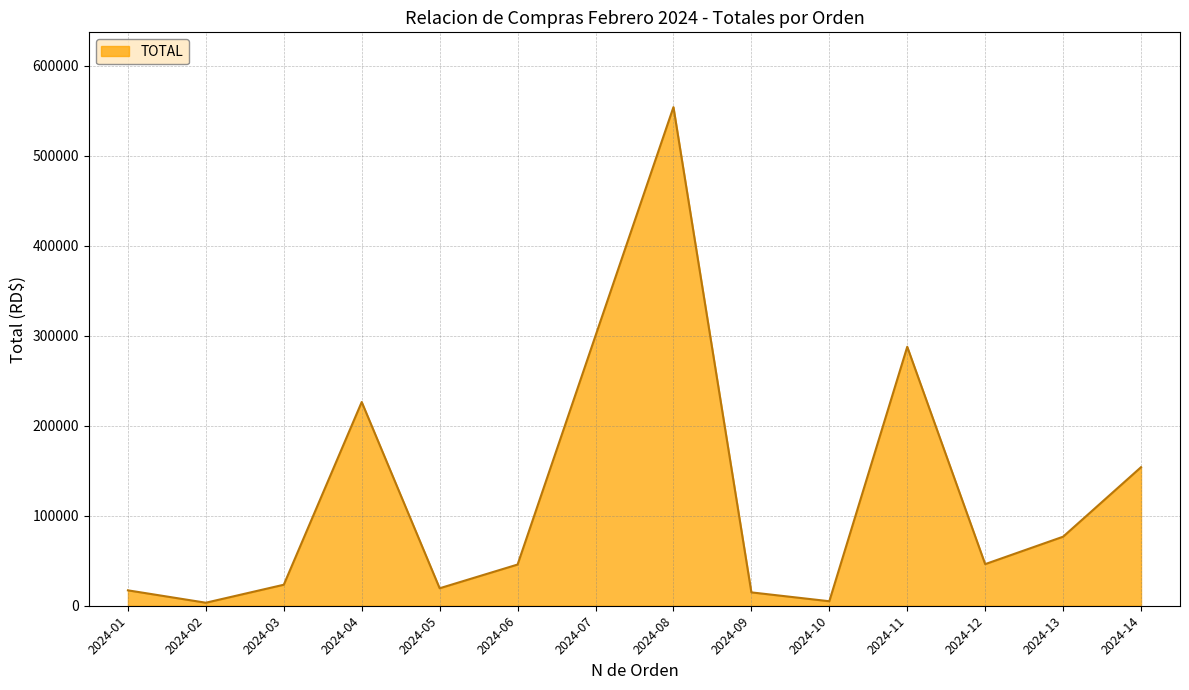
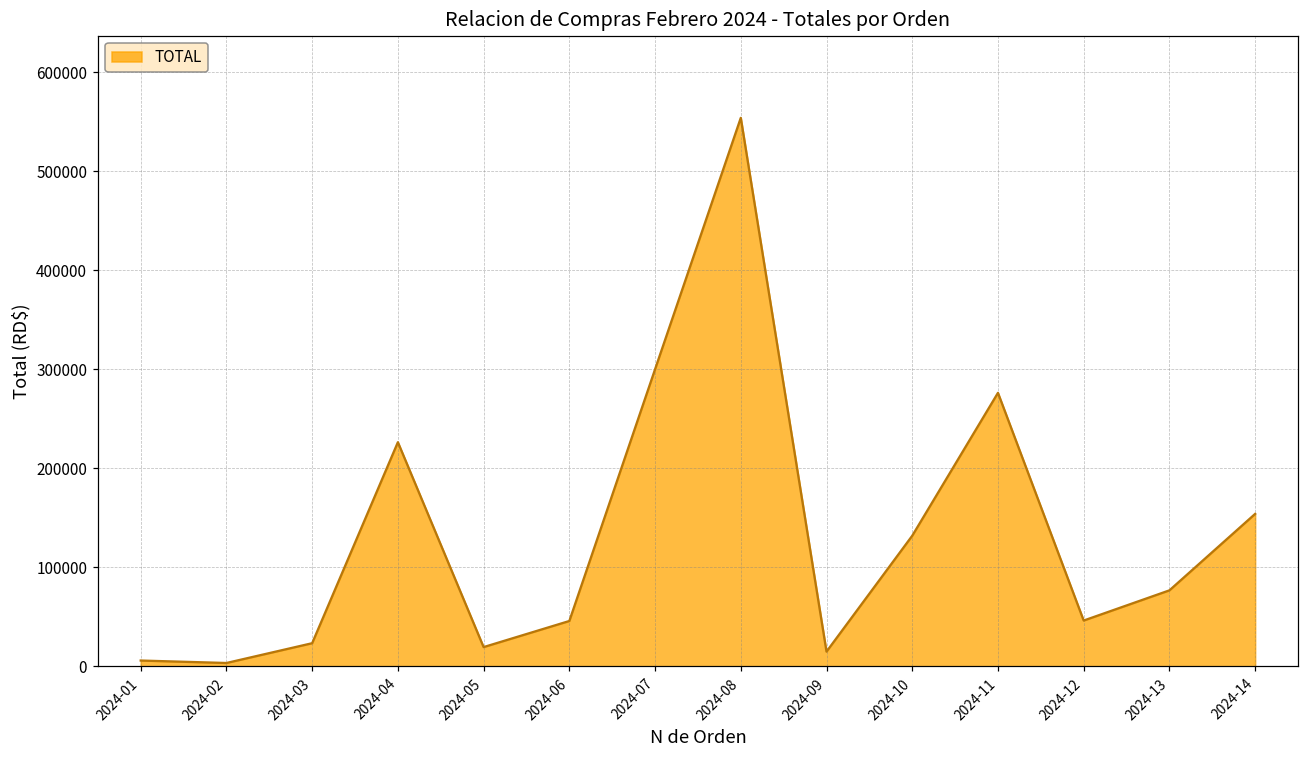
2024-01: 20000 -> 10000
2024-10: 10000 -> 130000
2024-11: 290000 -> 280000
